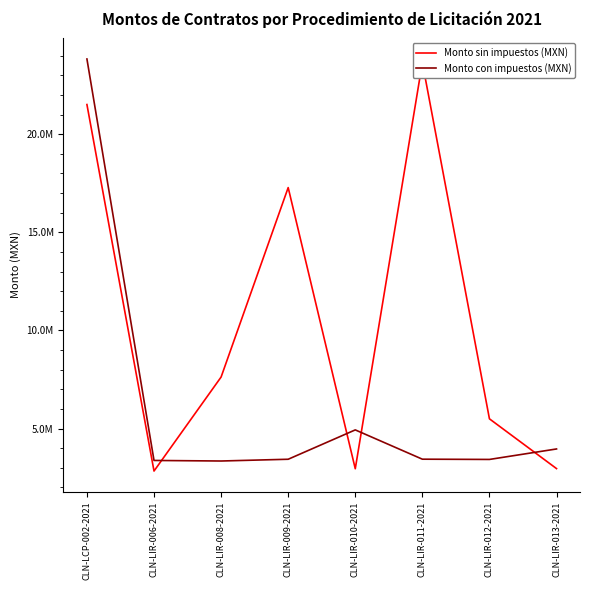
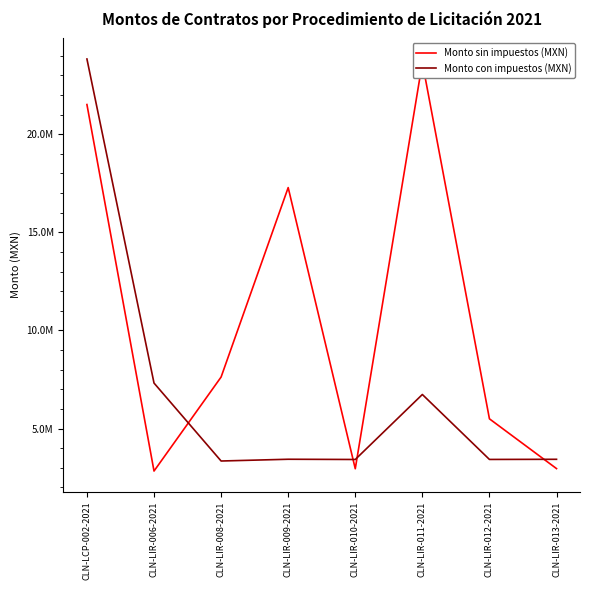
Monto con impuestos (MXN), CLN-LIR-006-2021: 3400000 -> 7300000
Monto con impuestos (MXN), CLN-LIR-010-2021: 4900000 -> 3400000
Monto con impuestos (MXN), CLN-LIR-011-2021: 3400000 -> 6700000
Monto con impuestos (MXN), CLN-LIR-013-2021: 4000000 -> 3400000
